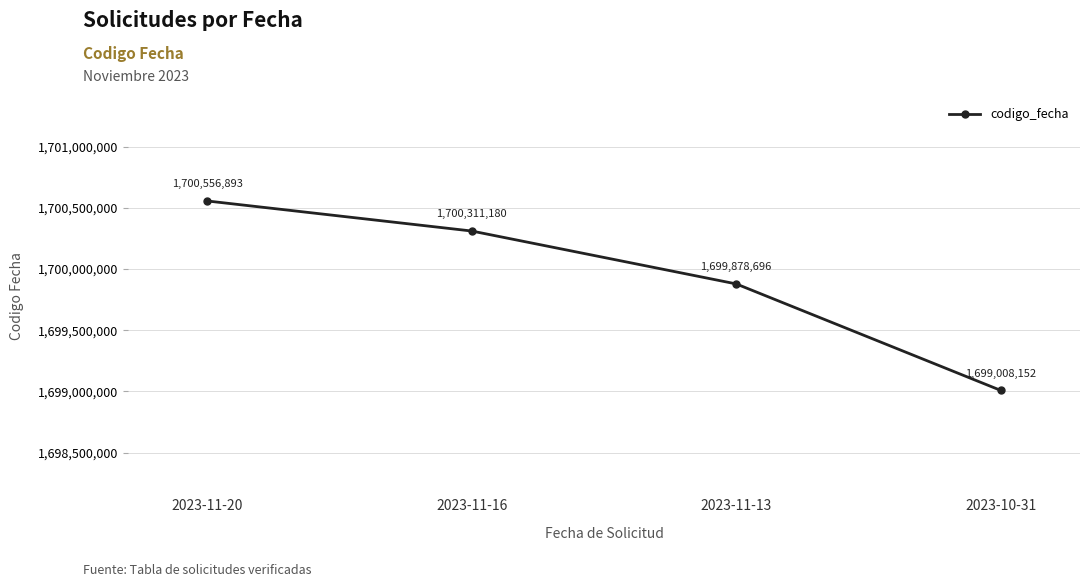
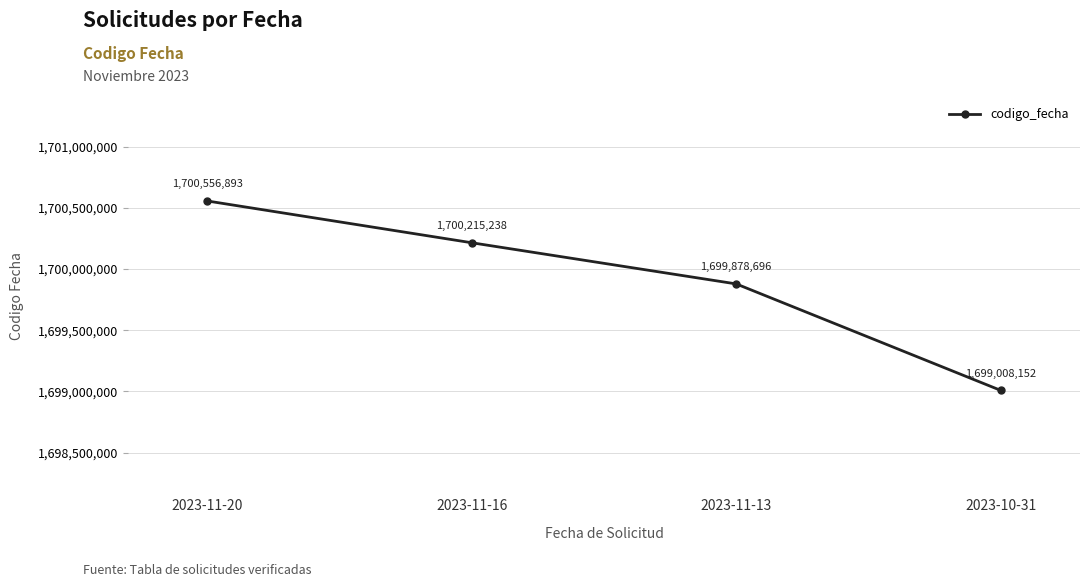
2023-11-16: 1,700,311,180 -> 1,700,215,238
